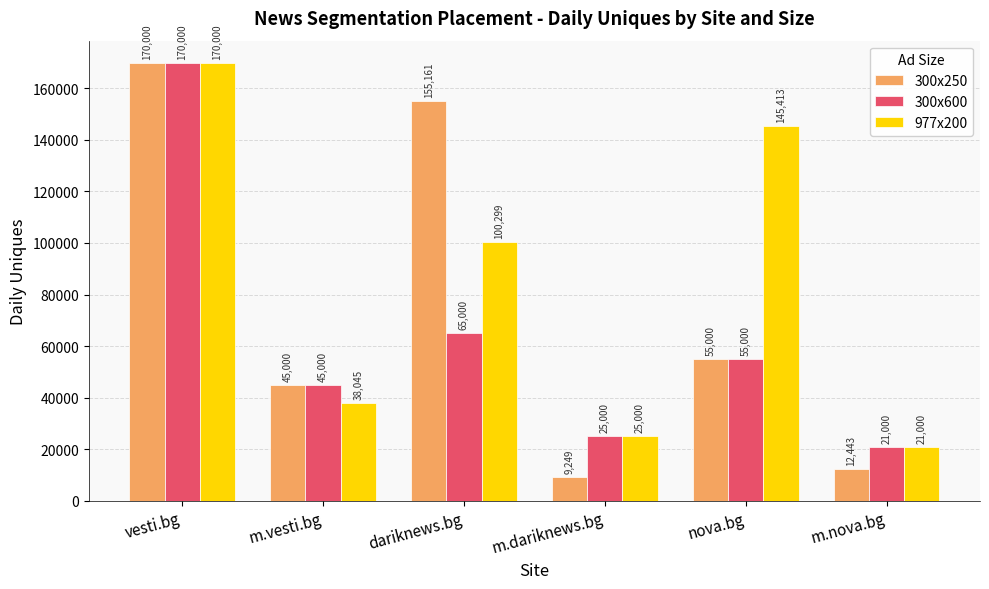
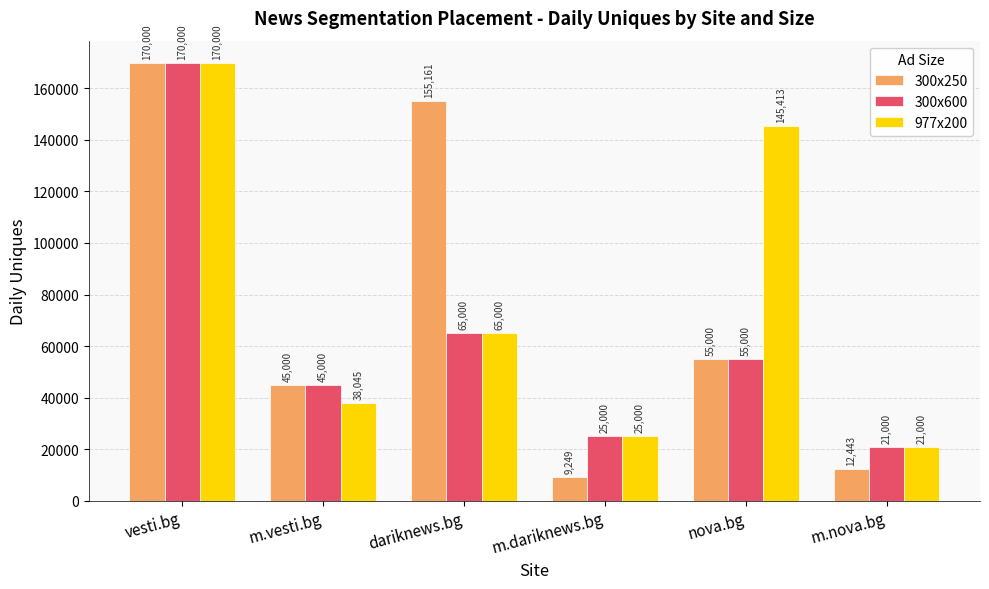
977x200, dariknews.bg: 100,299 -> 65,000
